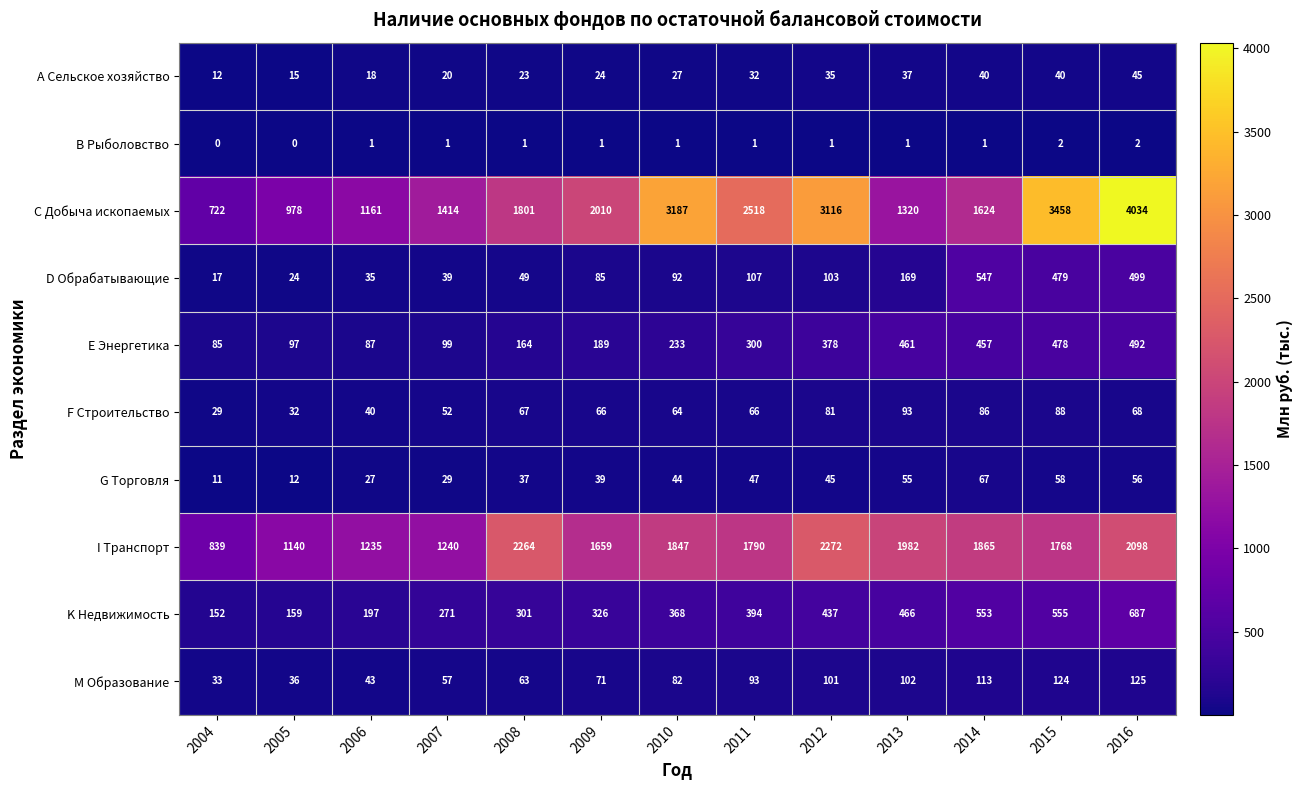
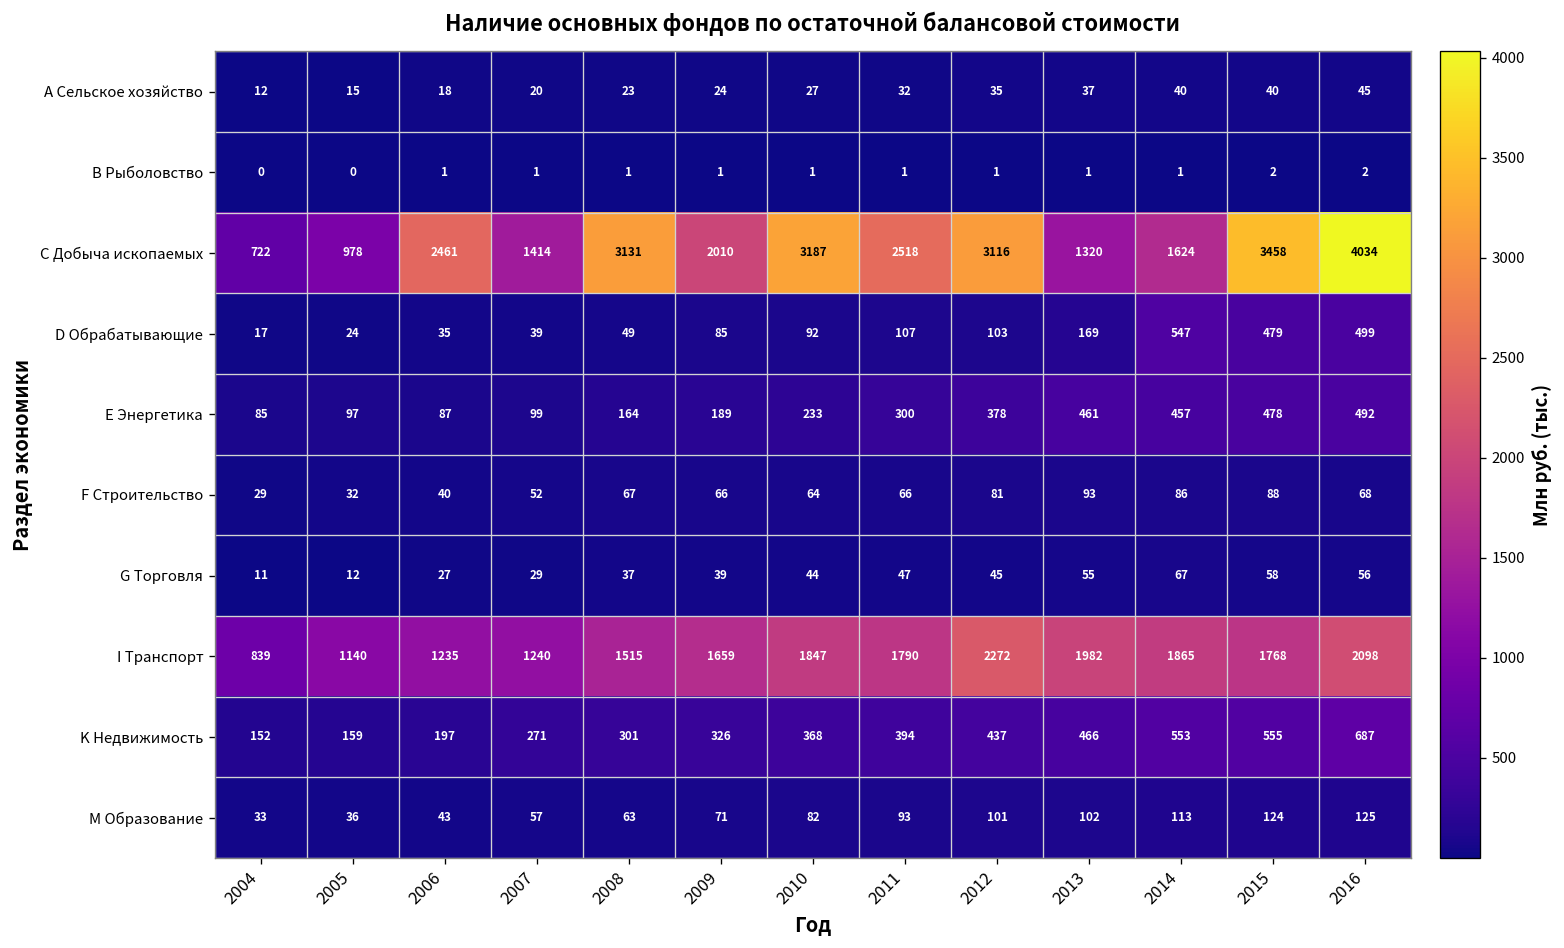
С Добыча ископаемых, 2006: 1161 -> 2461
С Добыча ископаемых, 2008: 1801 -> 3131
I Транспорт, 2008: 2264 -> 1515
